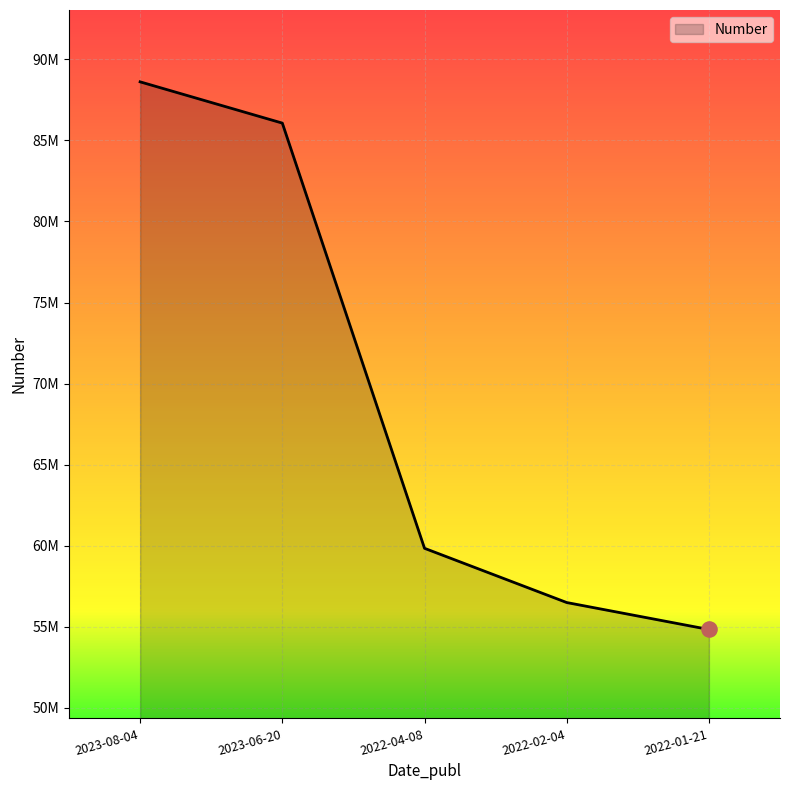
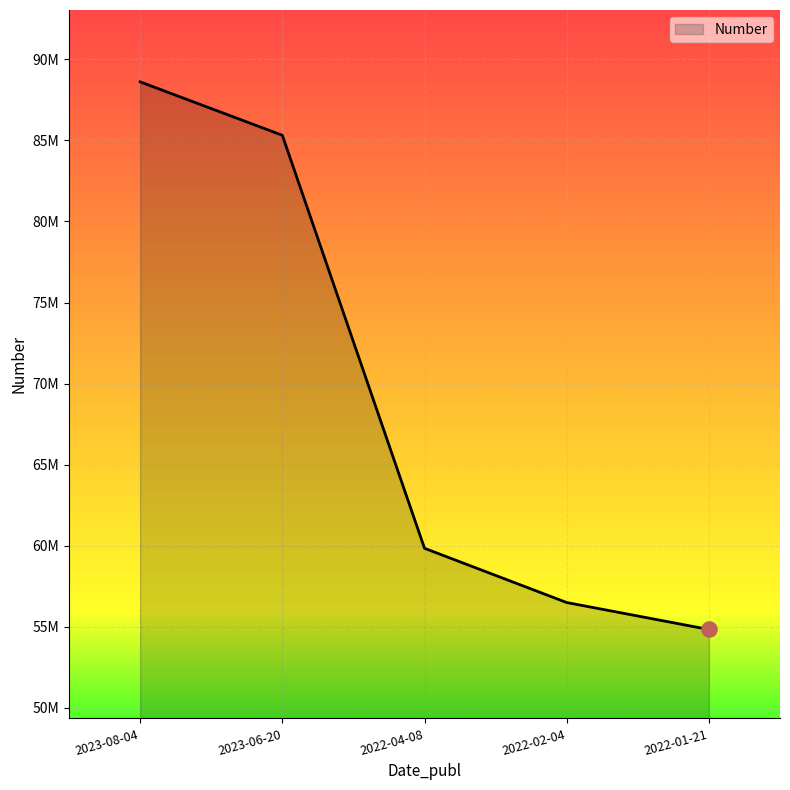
Number, 2023-06-20: 86100000 -> 85300000
